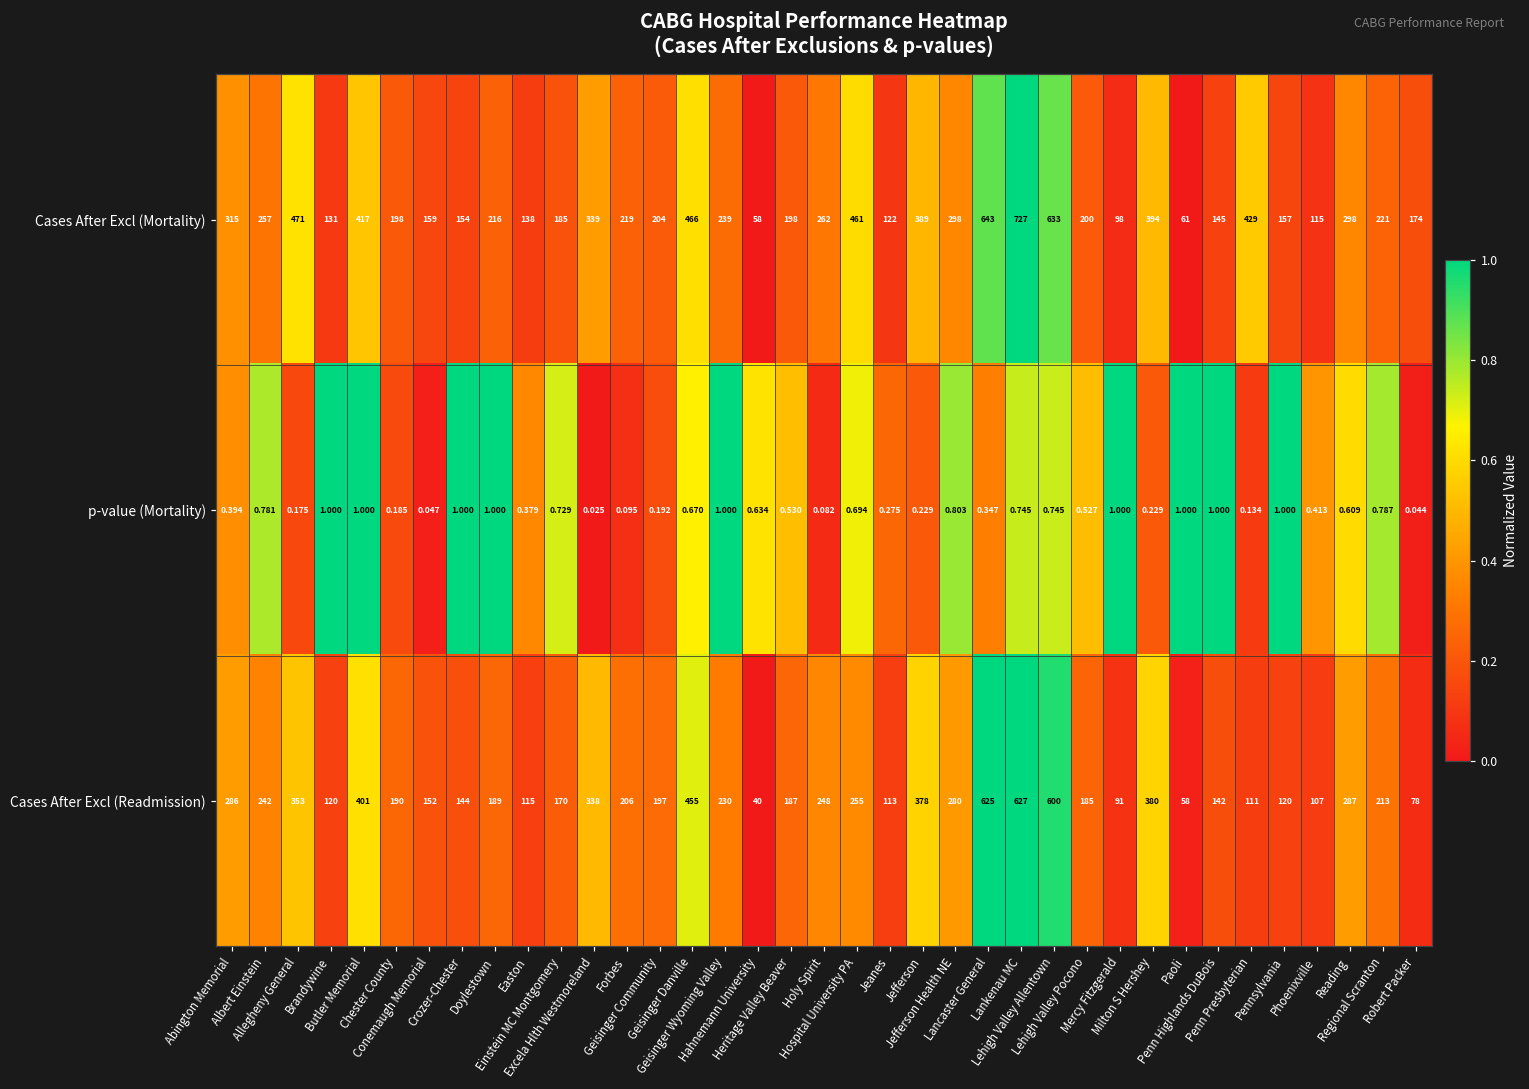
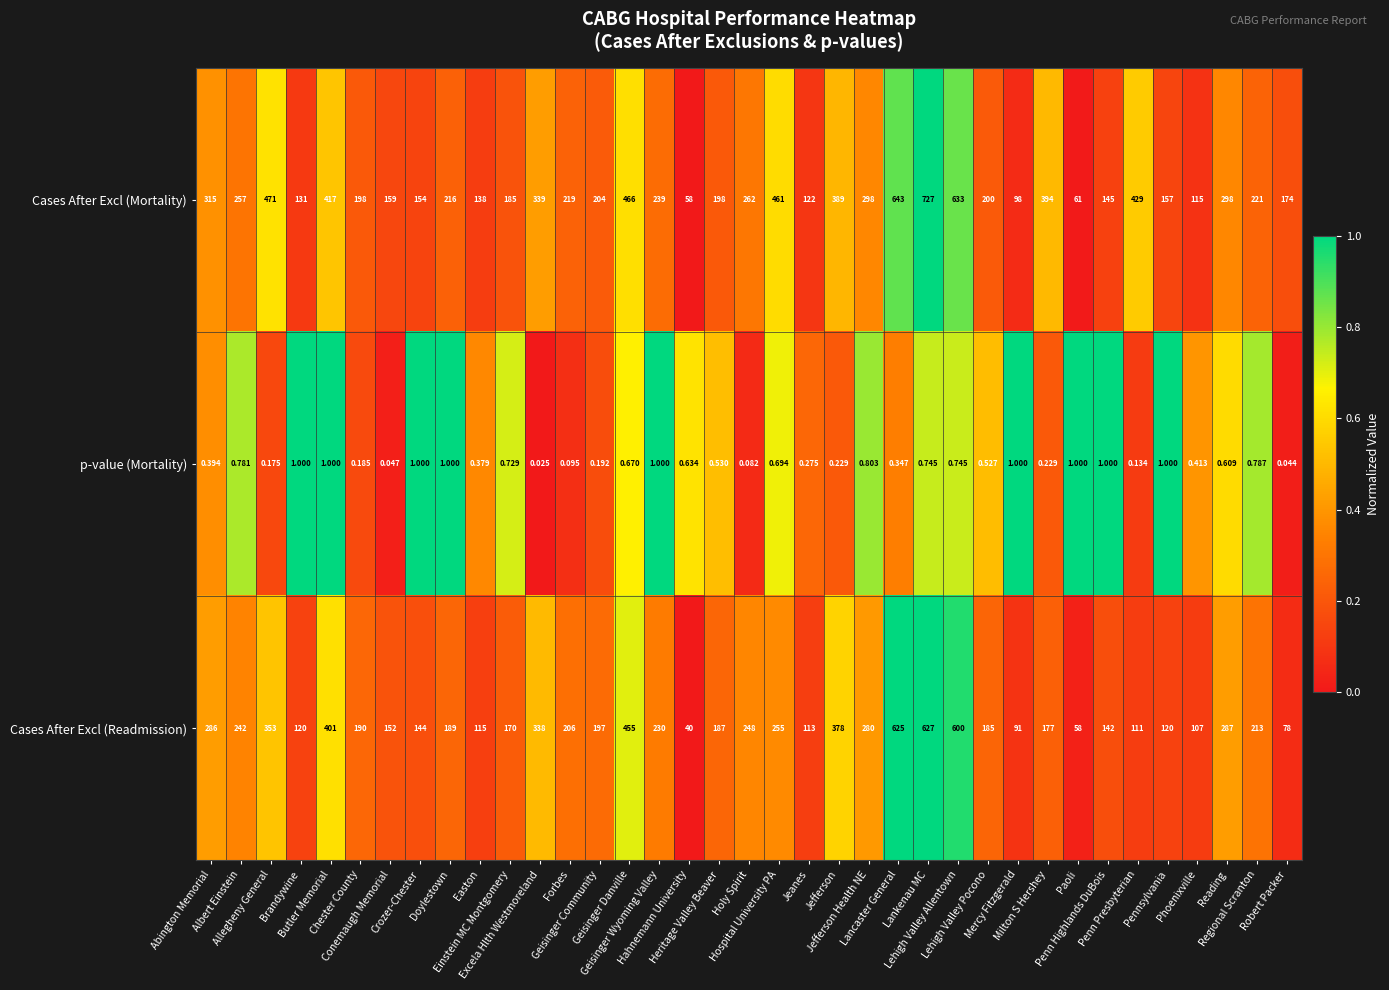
Cases After Excl (Readmission), Milton S Hershey: 380 -> 177
